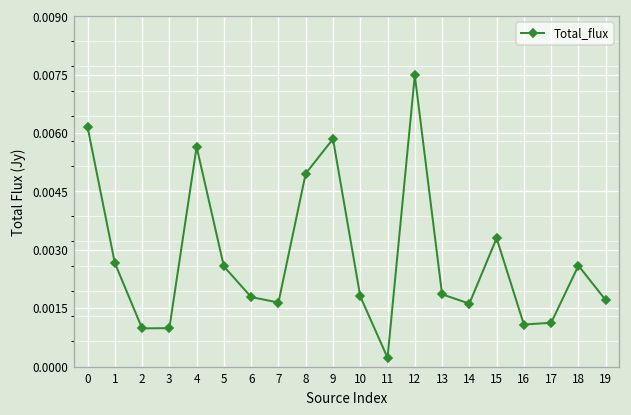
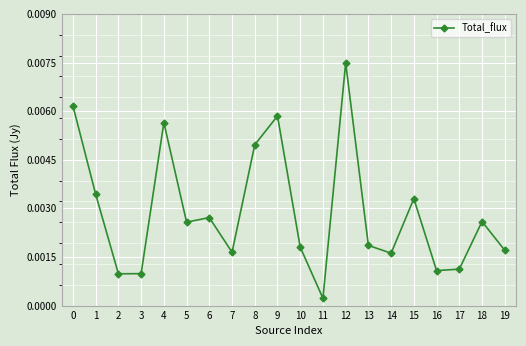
1: 0.0027 -> 0.0034
6: 0.0018 -> 0.0027
